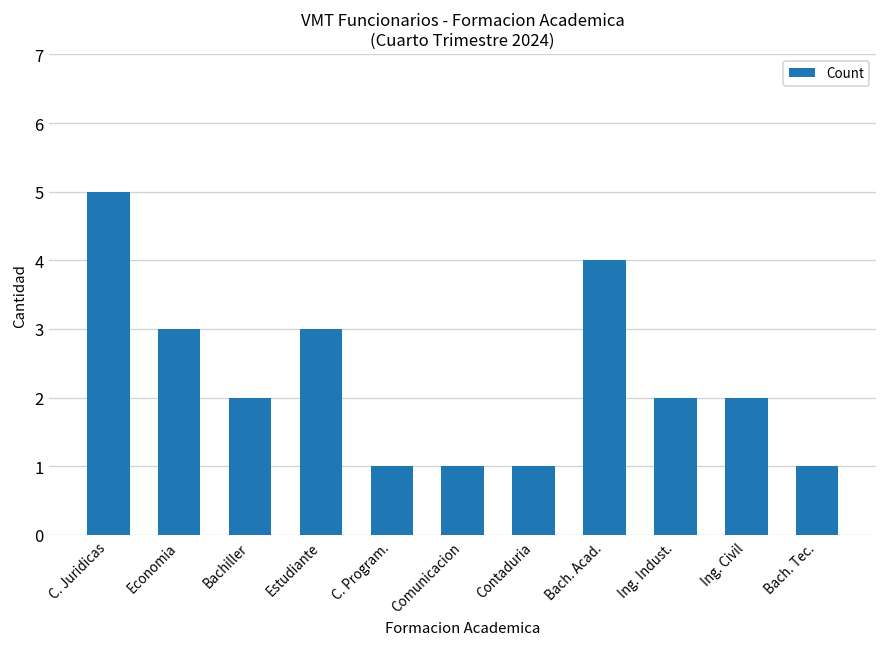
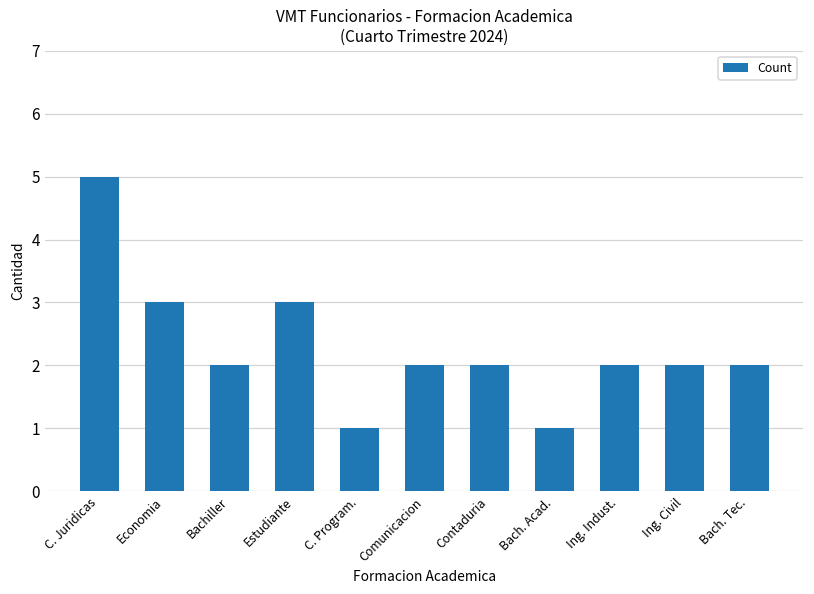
Comunicacion: 1 -> 2
Contaduria: 1 -> 2
Bach. Acad.: 4 -> 1
Bach. Tec.: 1 -> 2
